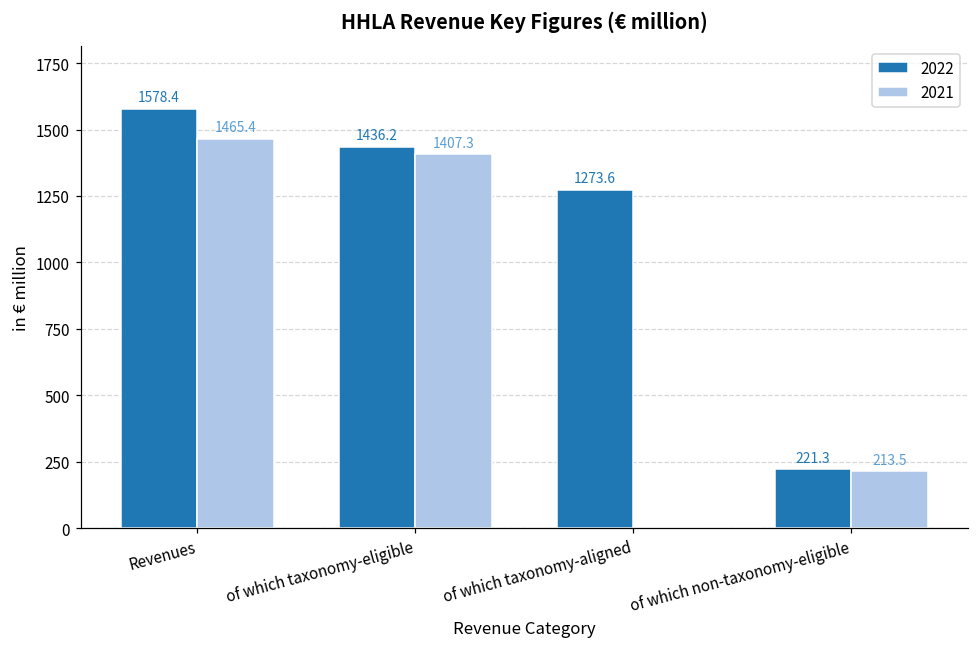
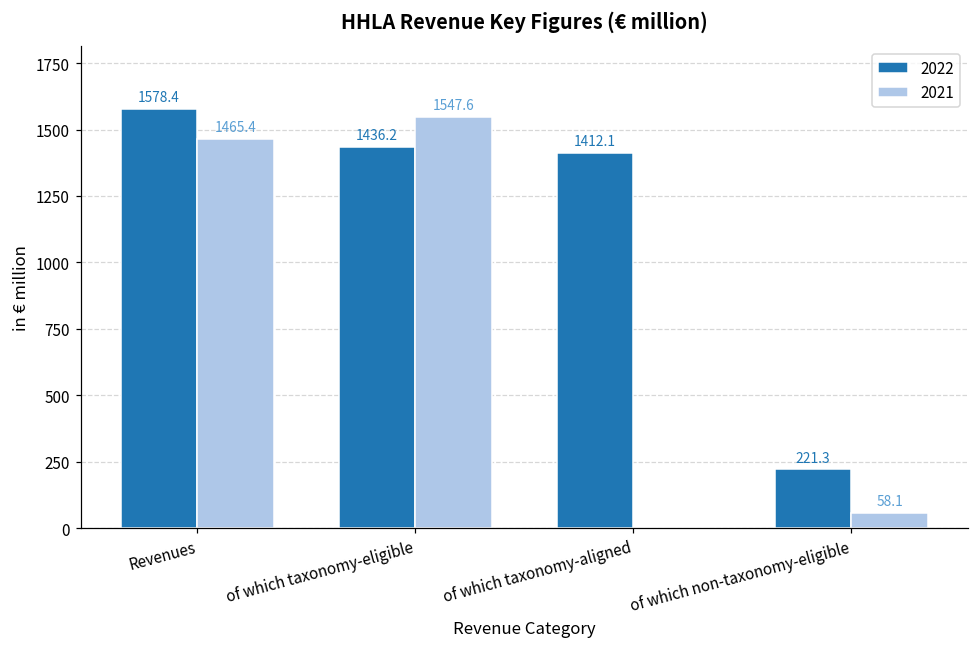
2021, of which taxonomy-eligible: 1407.3 -> 1547.6
2022, of which taxonomy-aligned: 1273.6 -> 1412.1
2021, of which non-taxonomy-eligible: 213.5 -> 58.1
